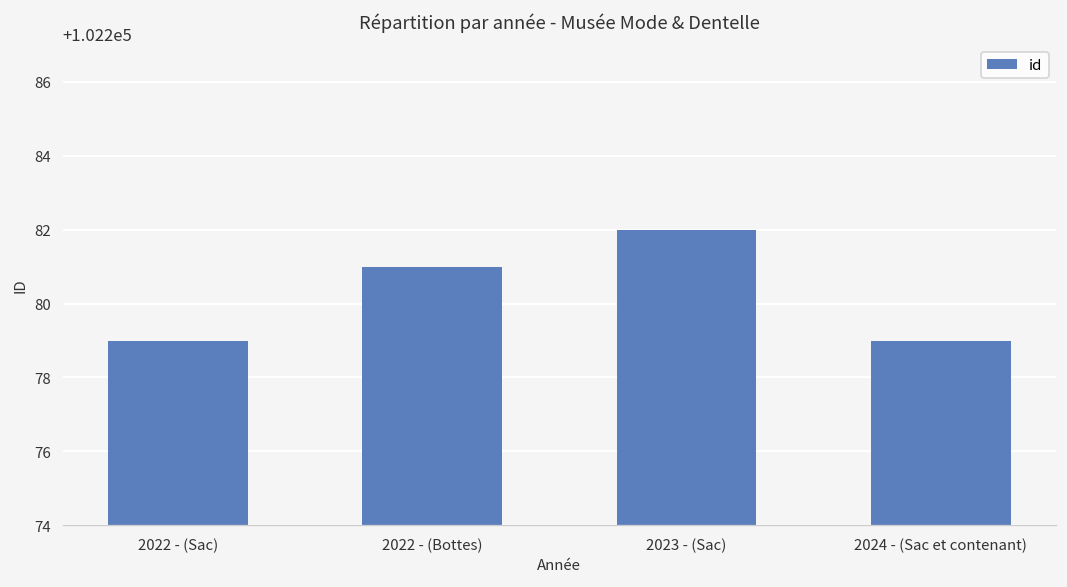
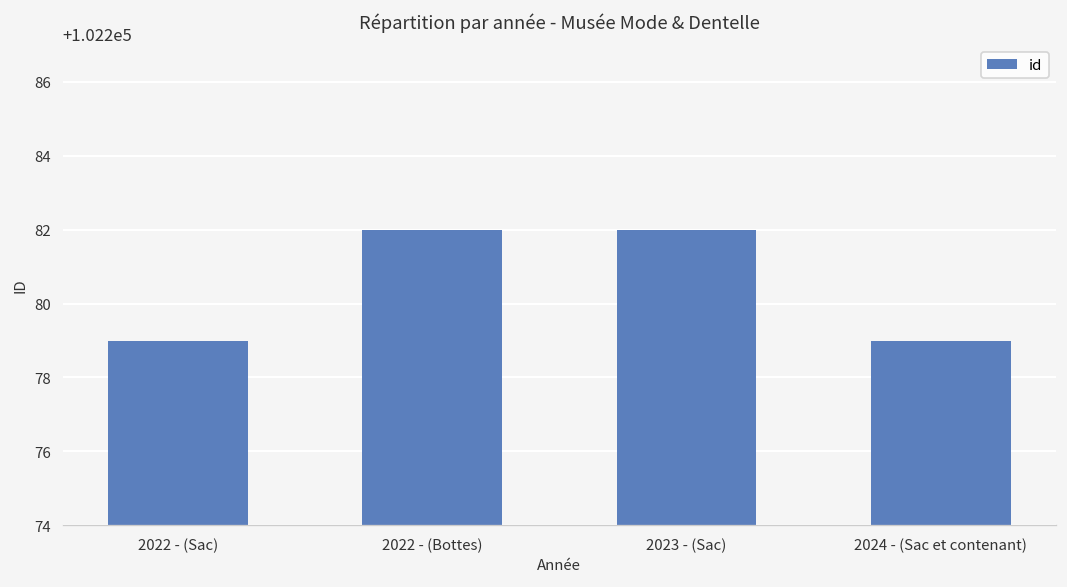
2022 - (Bottes): 102281 -> 102282
